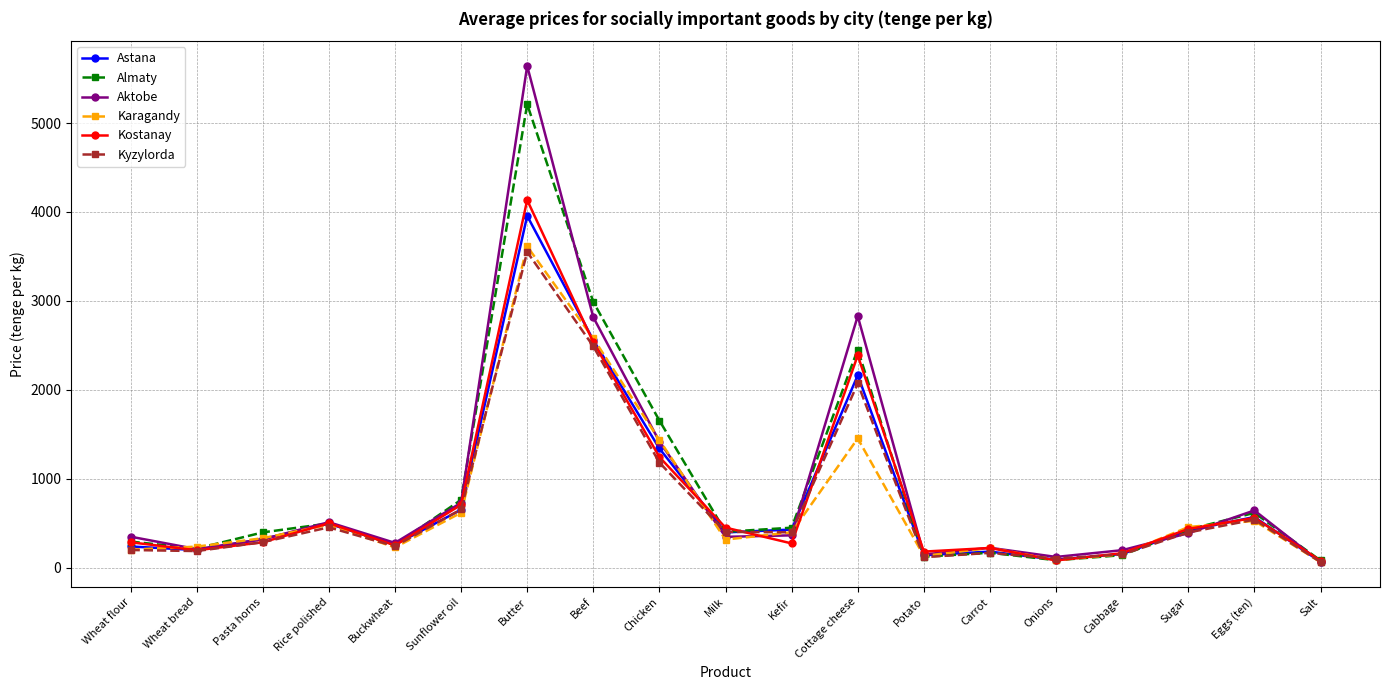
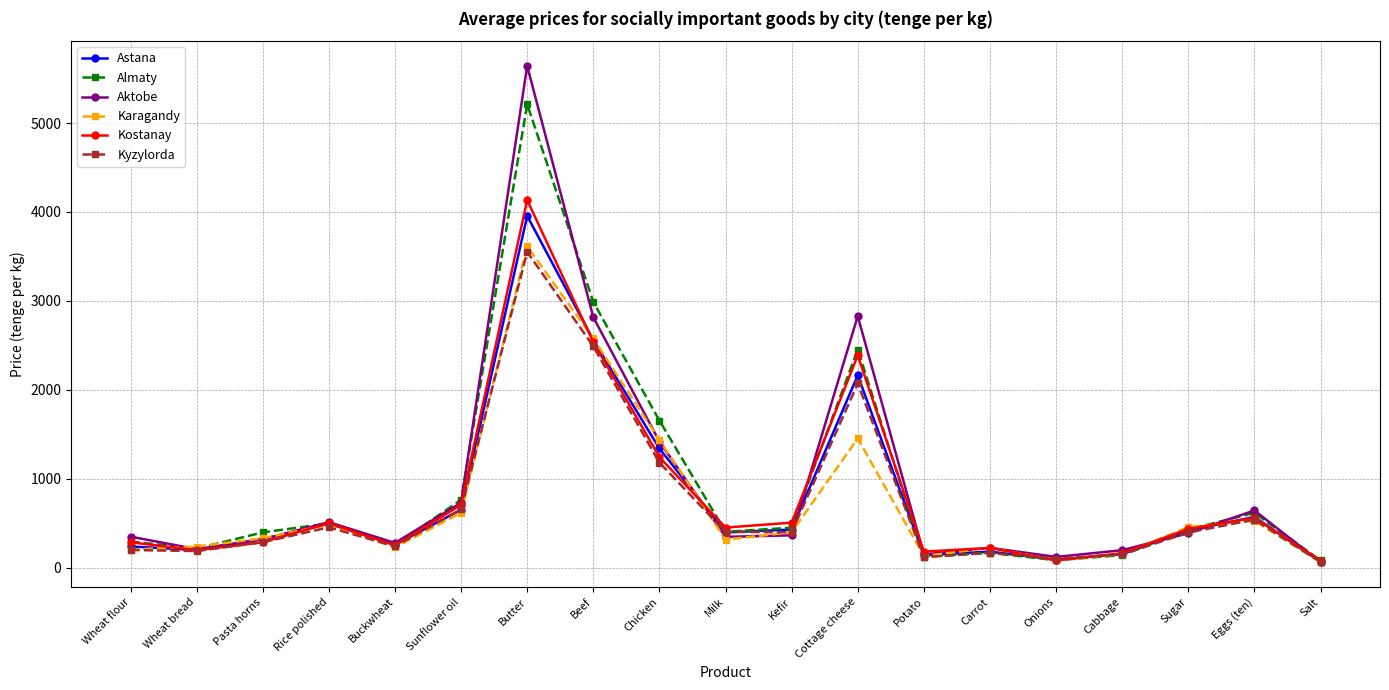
Kostanay, Kefir: 300 -> 500
